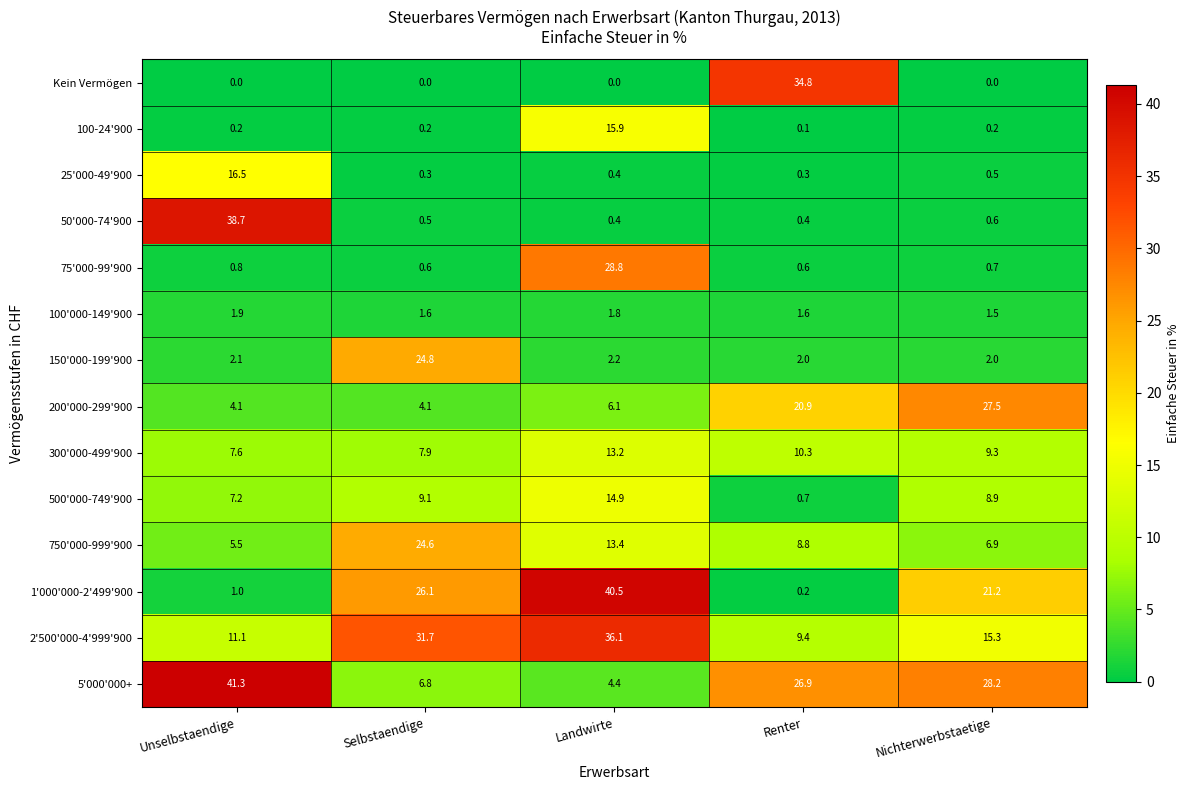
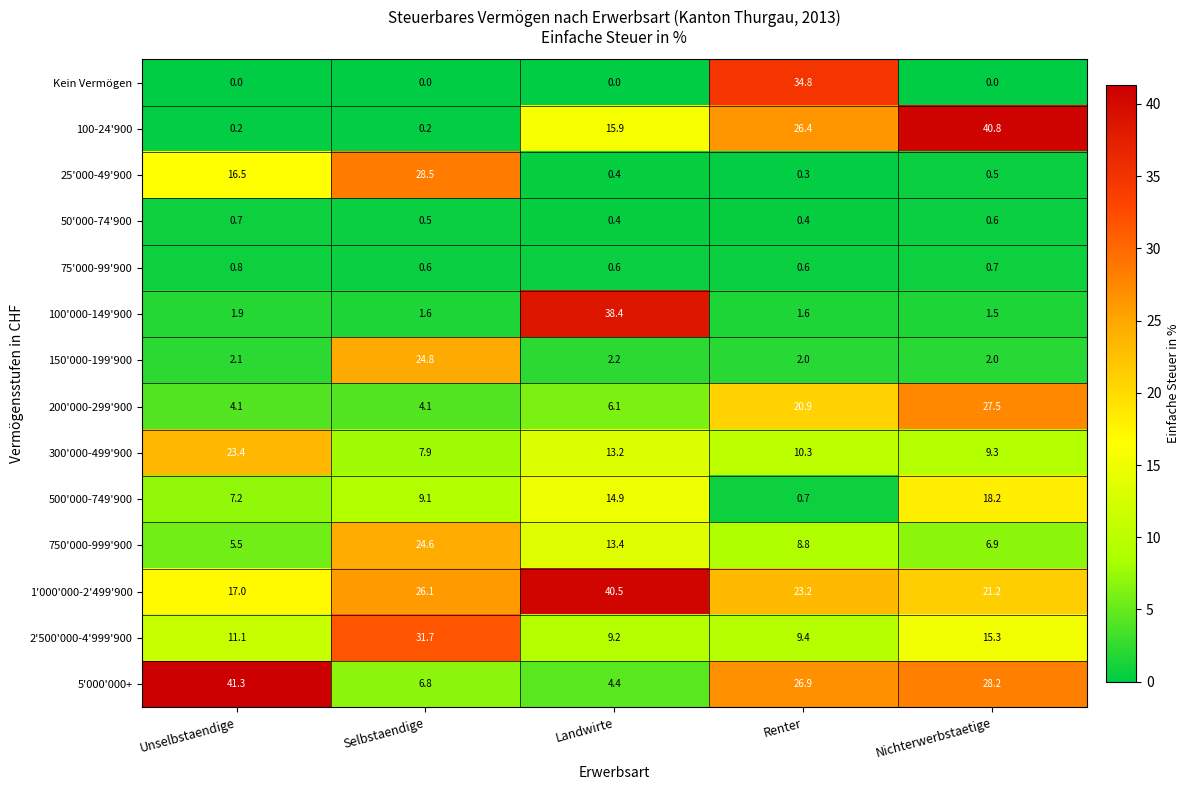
100-24'900, Renter: 0.1 -> 26.4
100-24'900, Nichterwerbstaetige: 0.2 -> 40.8
25'000-49'900, Selbstaendige: 0.3 -> 28.5
50'000-74'900, Unselbstaendige: 38.7 -> 0.7
75'000-99'900, Landwirte: 28.8 -> 0.6
100'000-149'900, Landwirte: 1.8 -> 38.4
300'000-499'900, Unselbstaendige: 7.6 -> 23.4
500'000-749'900, Nichterwerbstaetige: 8.9 -> 18.2
1'000'000-2'499'900, Unselbstaendige: 1.0 -> 17.0
1'000'000-2'499'900, Renter: 0.2 -> 23.2
2'500'000-4'999'900, Landwirte: 36.1 -> 9.2
